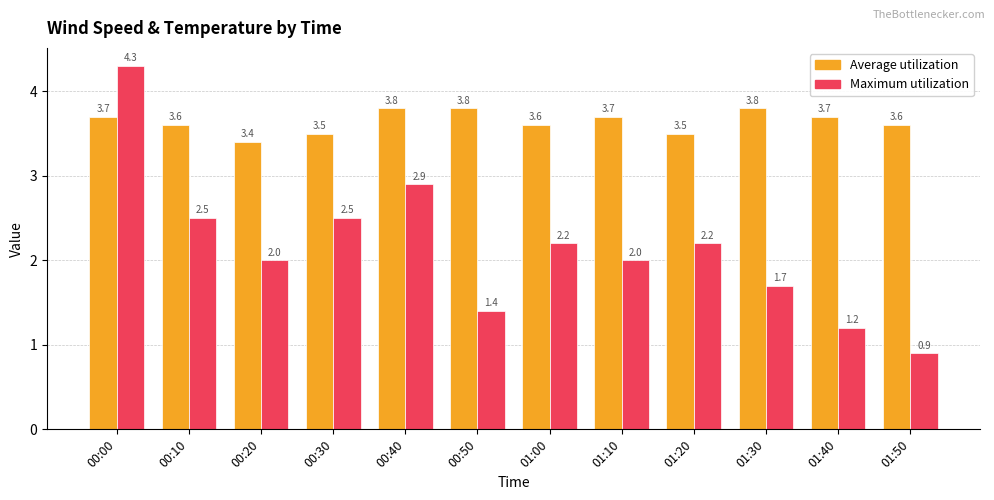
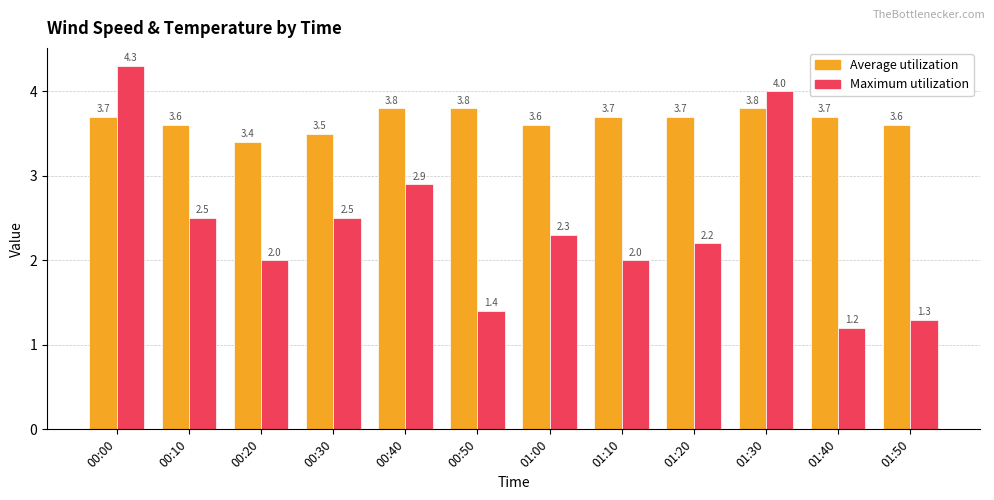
Maximum utilization, 01:00: 2.2 -> 2.3
Average utilization, 01:20: 3.5 -> 3.7
Maximum utilization, 01:30: 1.7 -> 4.0
Maximum utilization, 01:50: 0.9 -> 1.3
